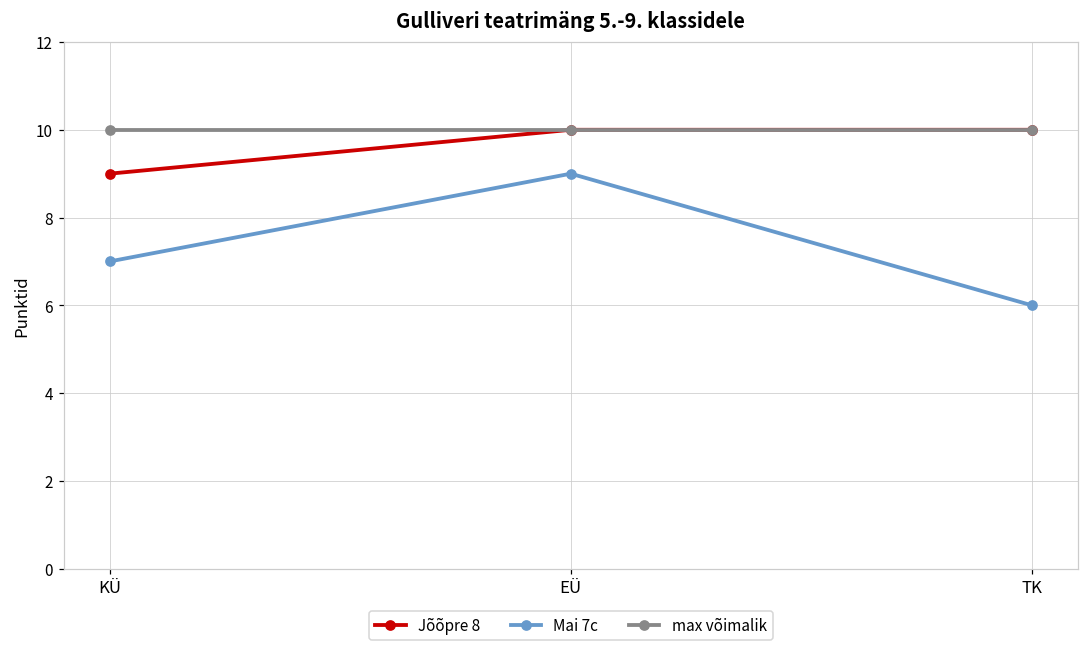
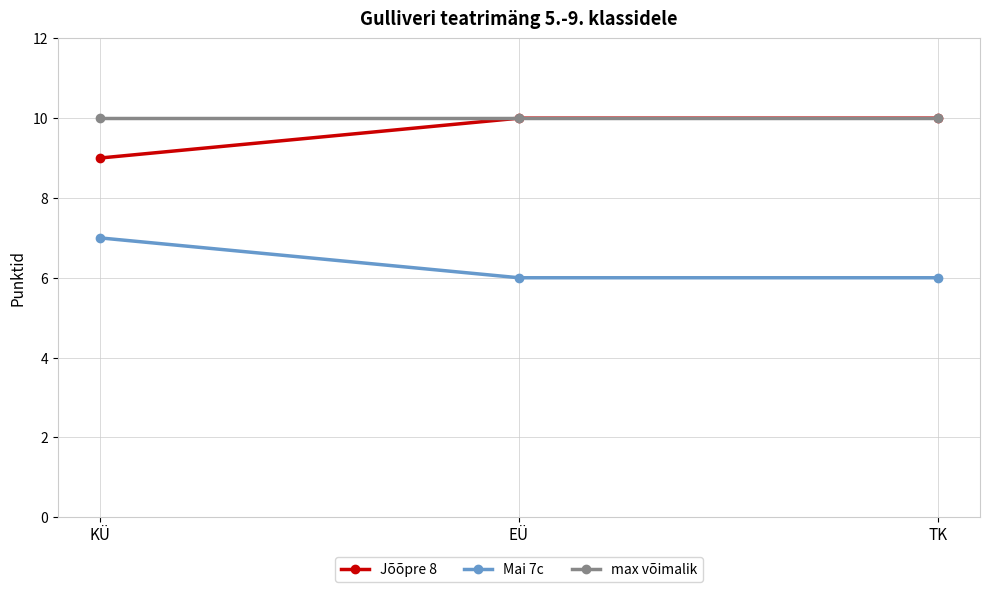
Mai 7c, EÜ: 9 -> 6
